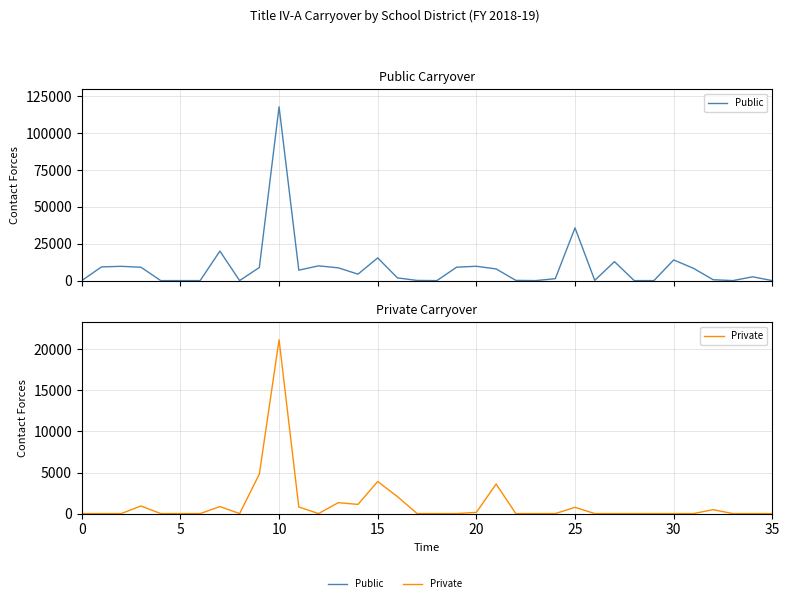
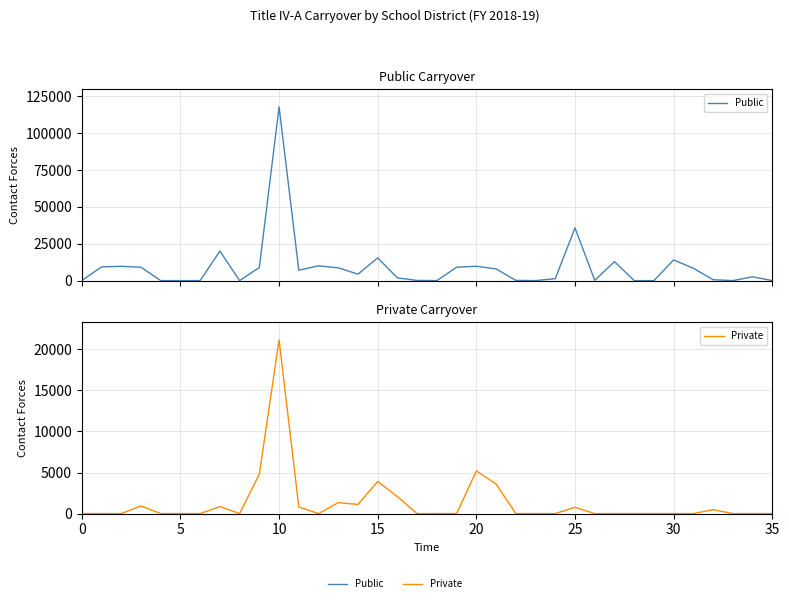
Private Carryover, 20: 0 -> 5000
